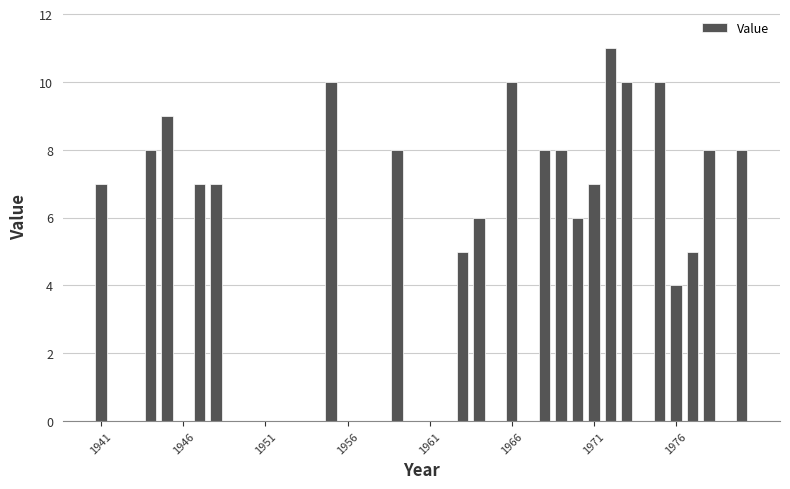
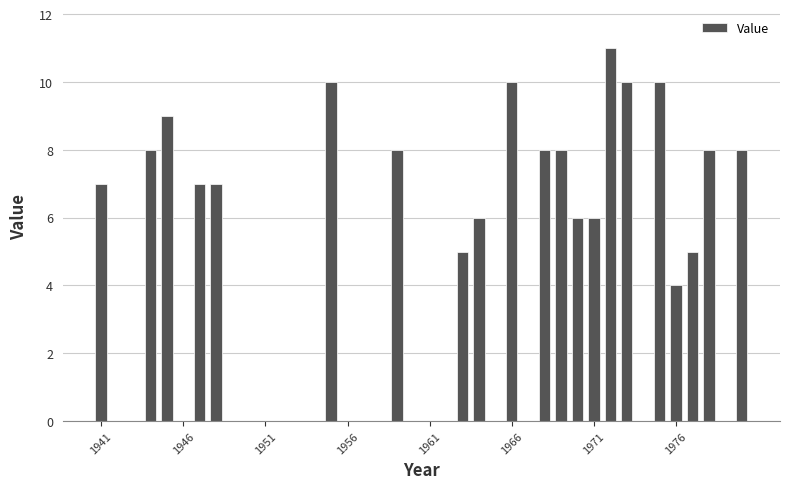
1971: 7 -> 6
